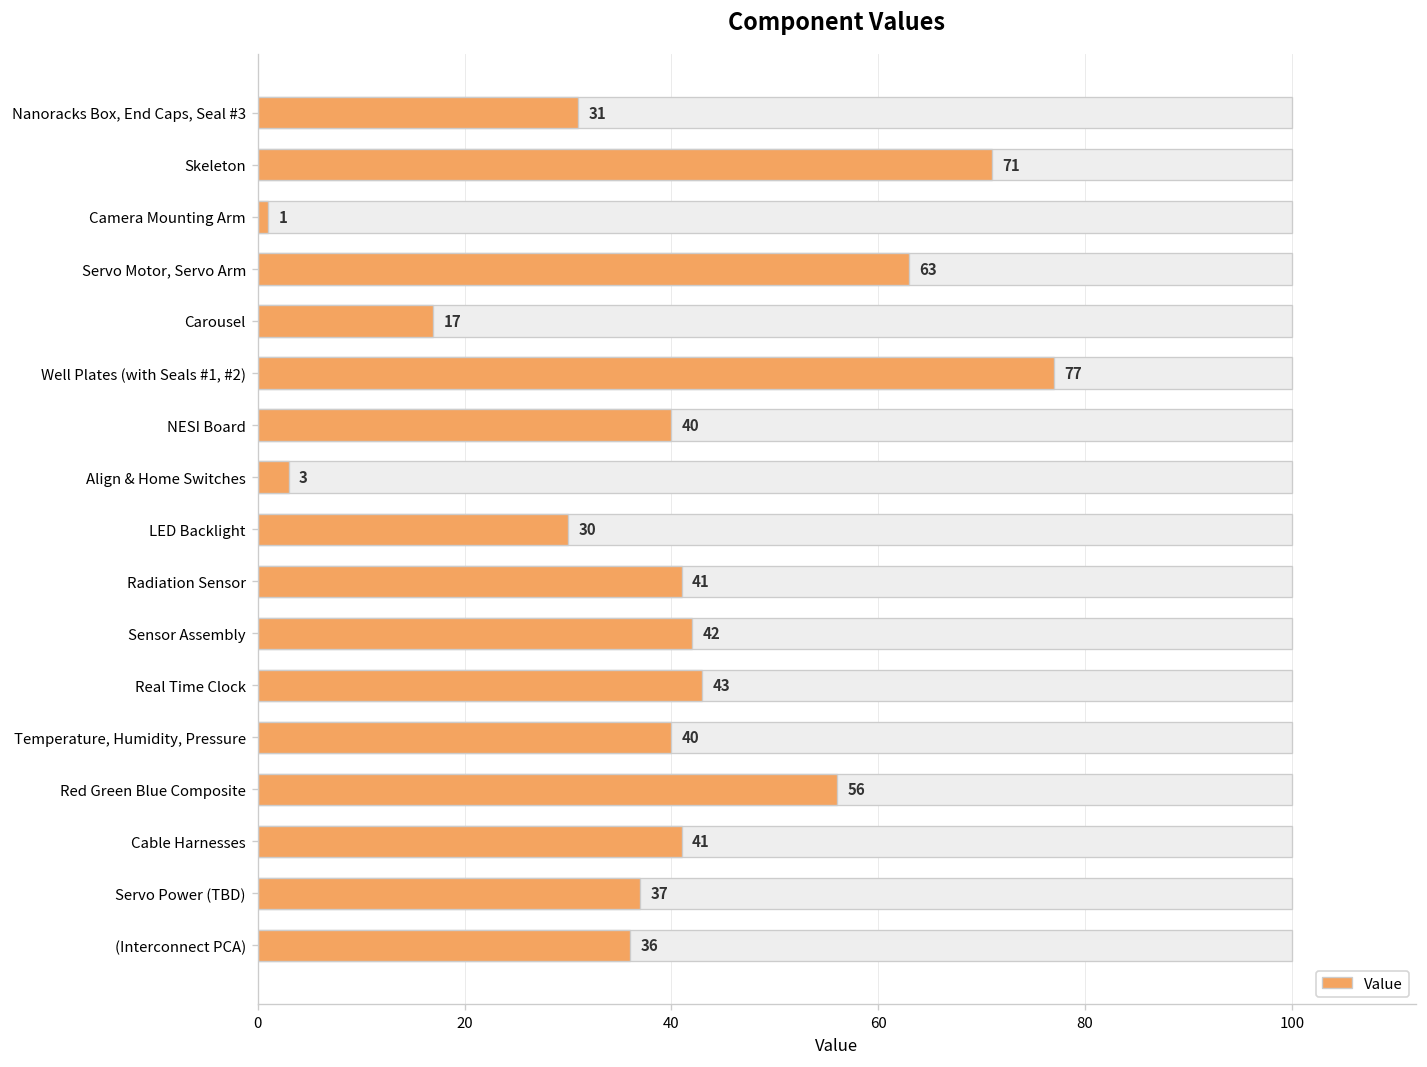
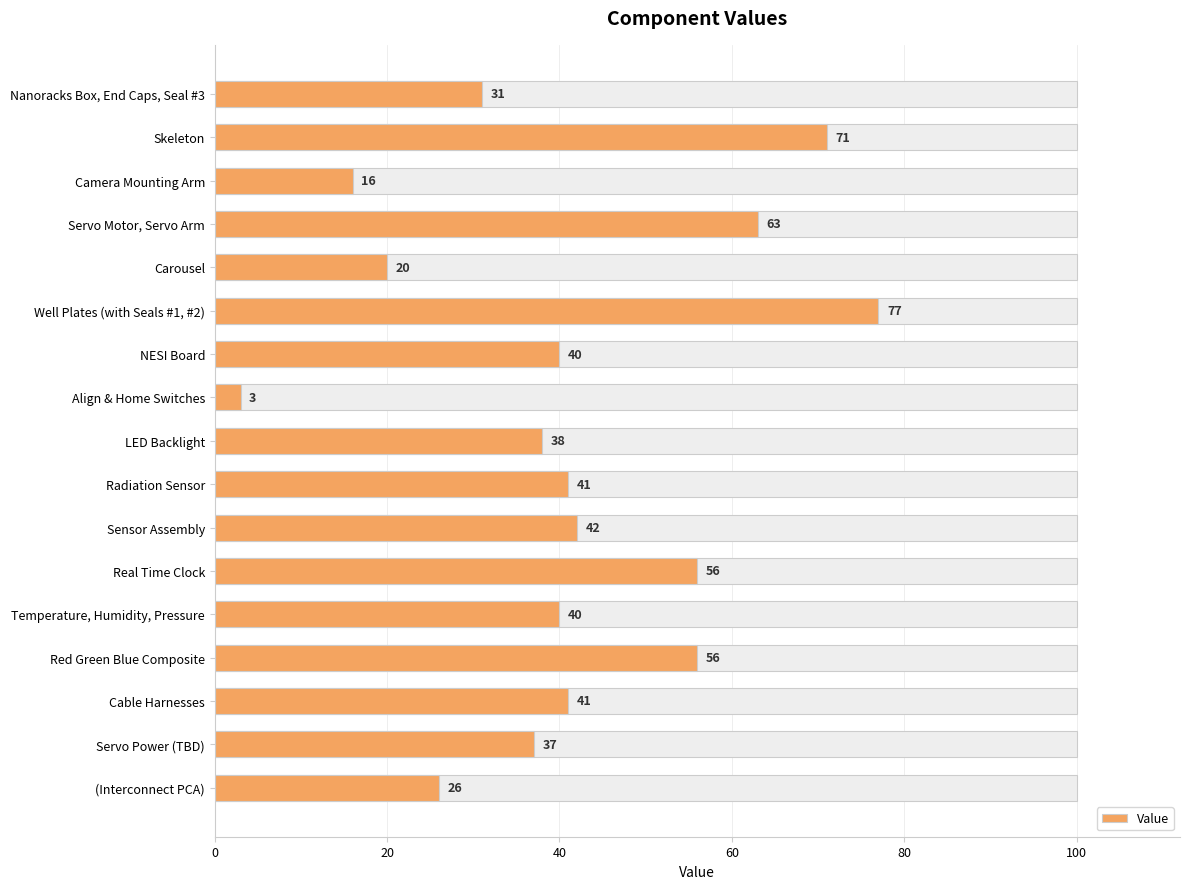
Value, Camera Mounting Arm: 1 -> 16
Value, Carousel: 17 -> 20
Value, LED Backlight: 30 -> 38
Value, Real Time Clock: 43 -> 56
Value, (Interconnect PCA): 36 -> 26
